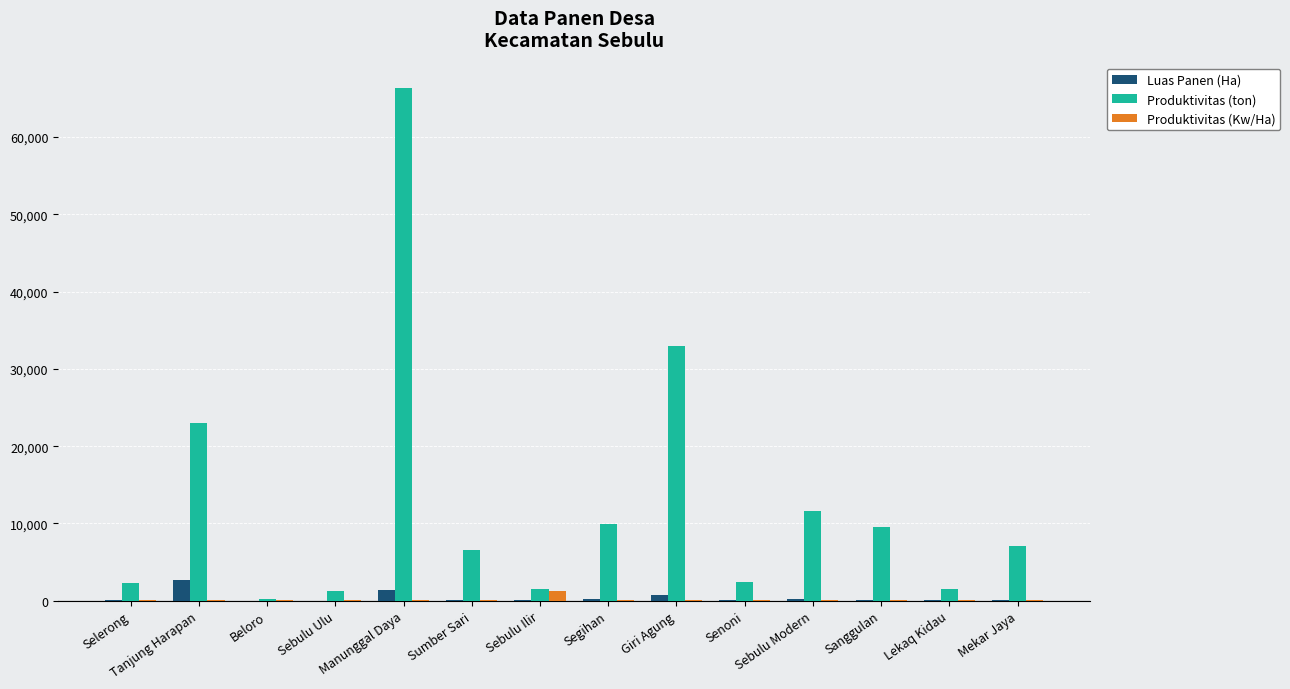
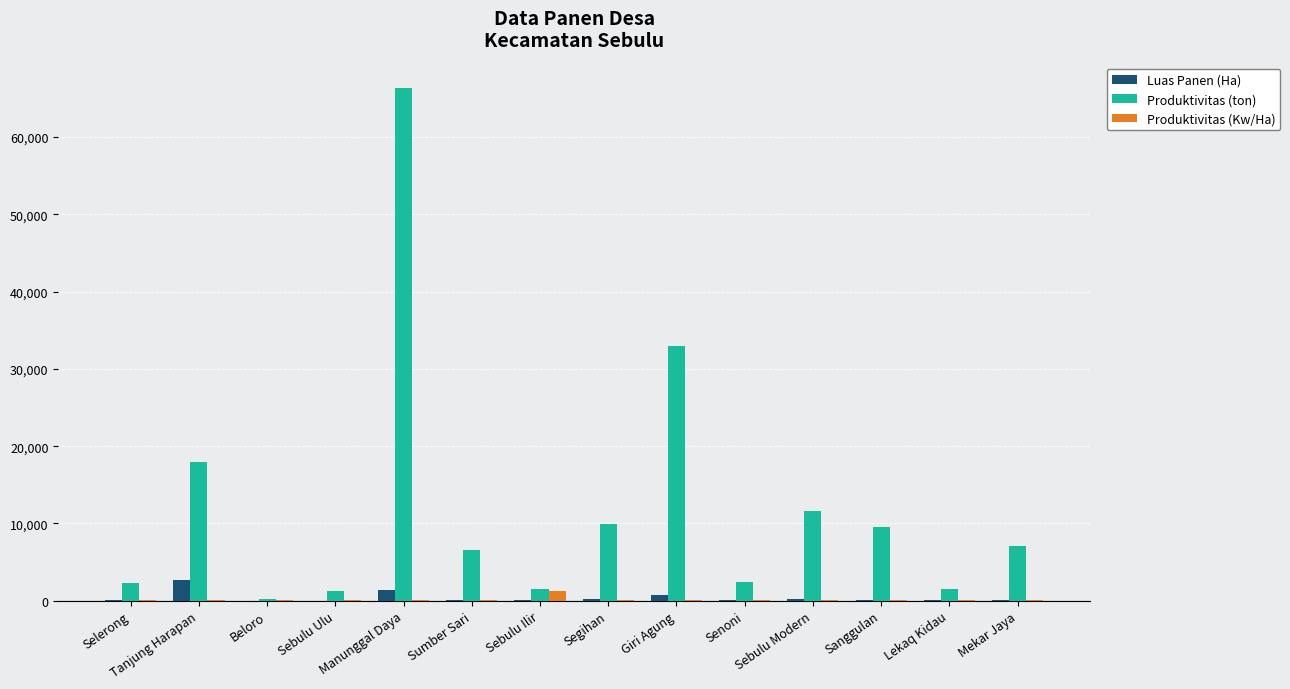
Produktivitas (ton), Tanjung Harapan: 23,000 -> 18,000
